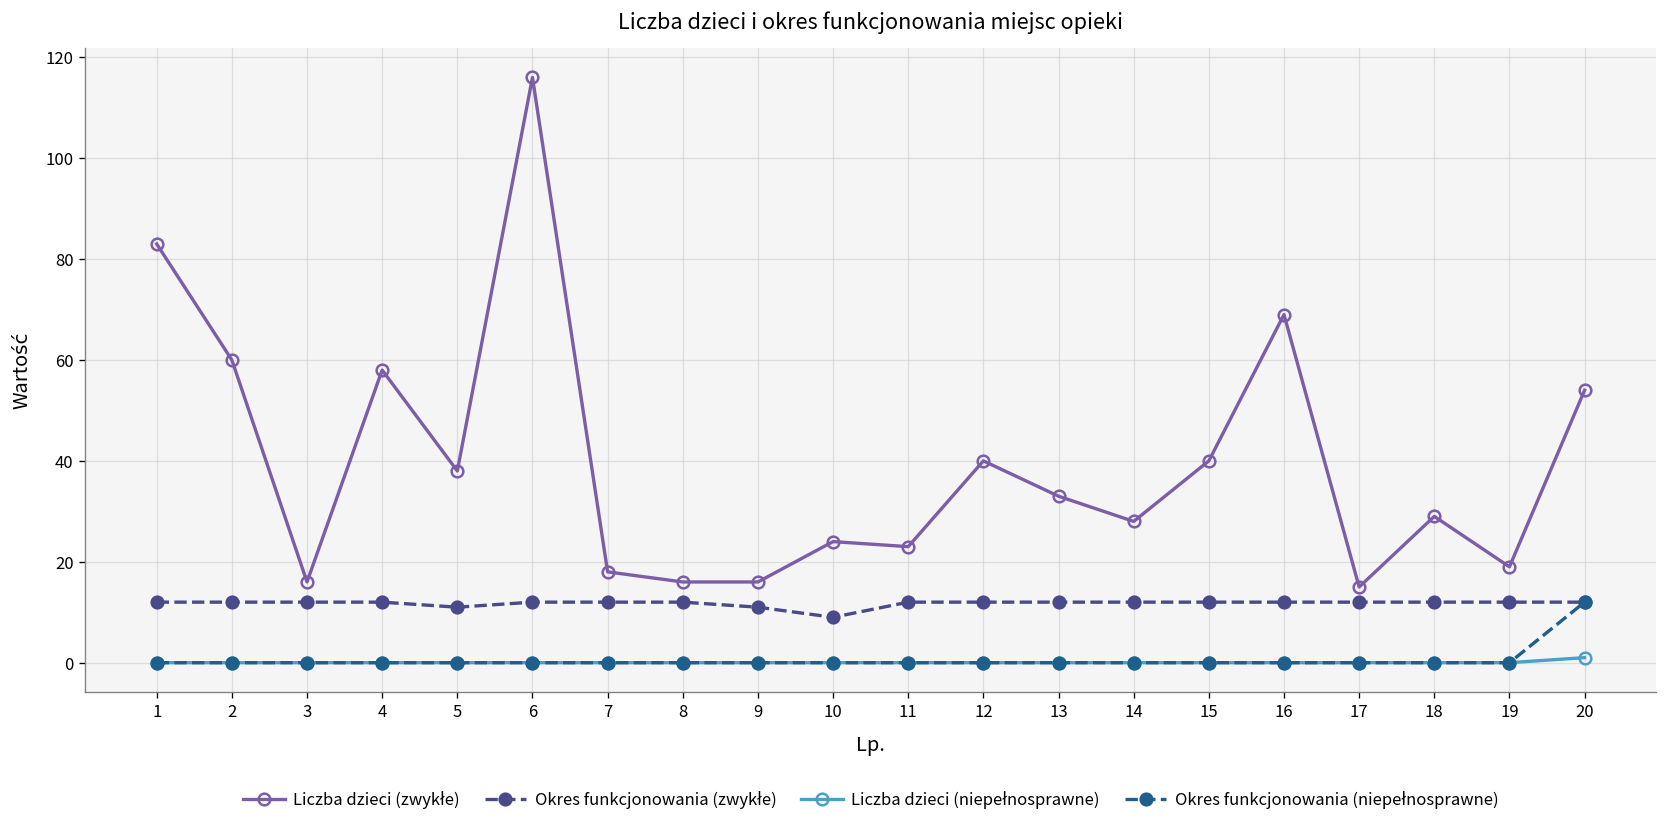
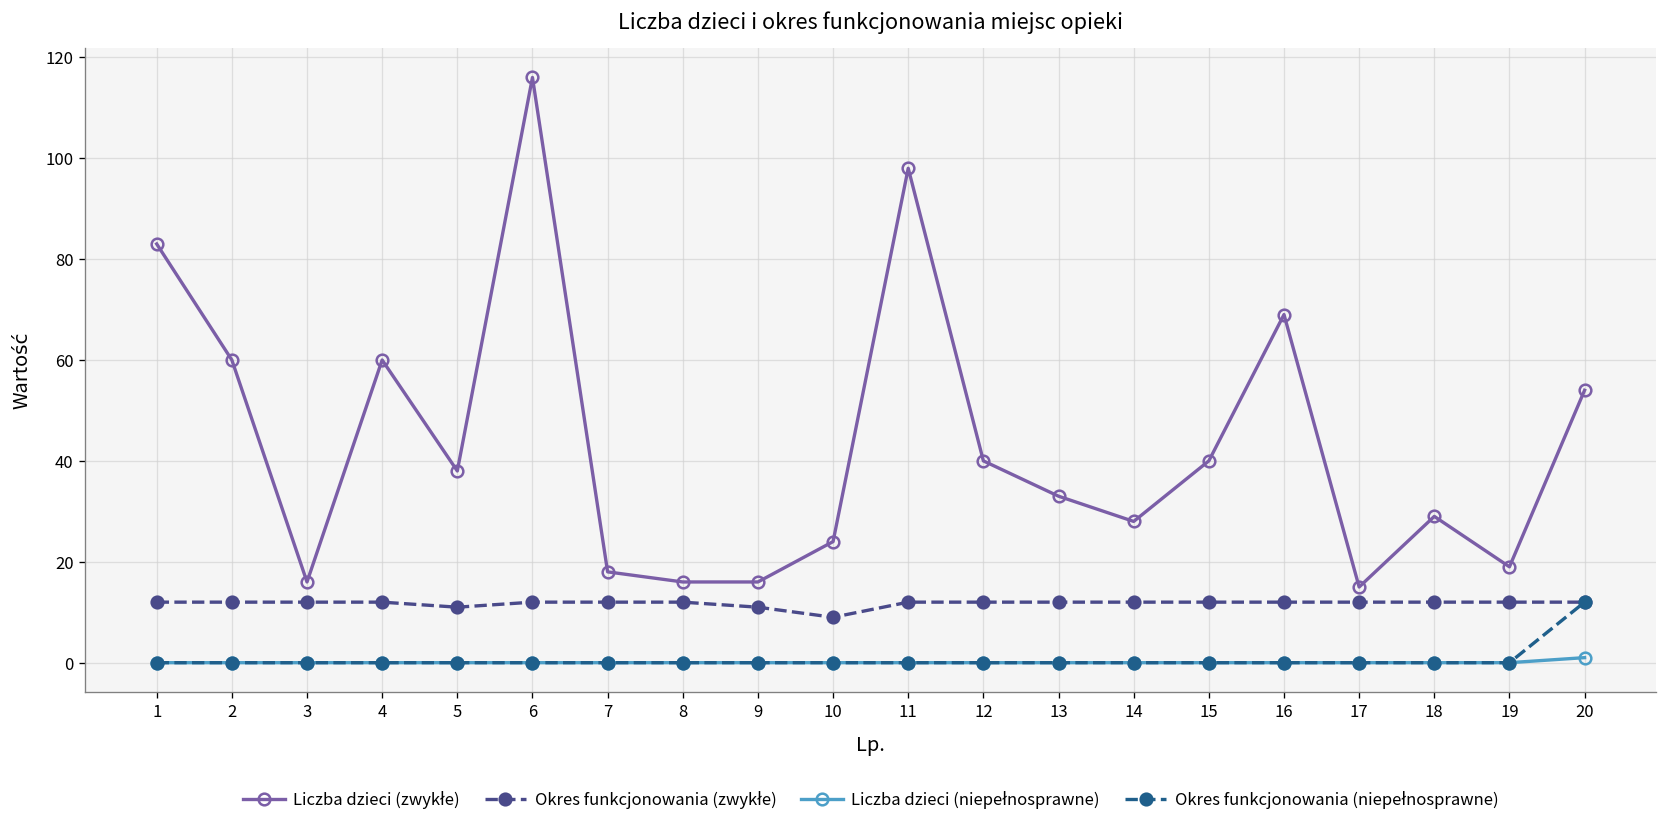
Liczba dzieci (zwykłe), 4: 58 -> 60
Liczba dzieci (zwykłe), 11: 23 -> 98
